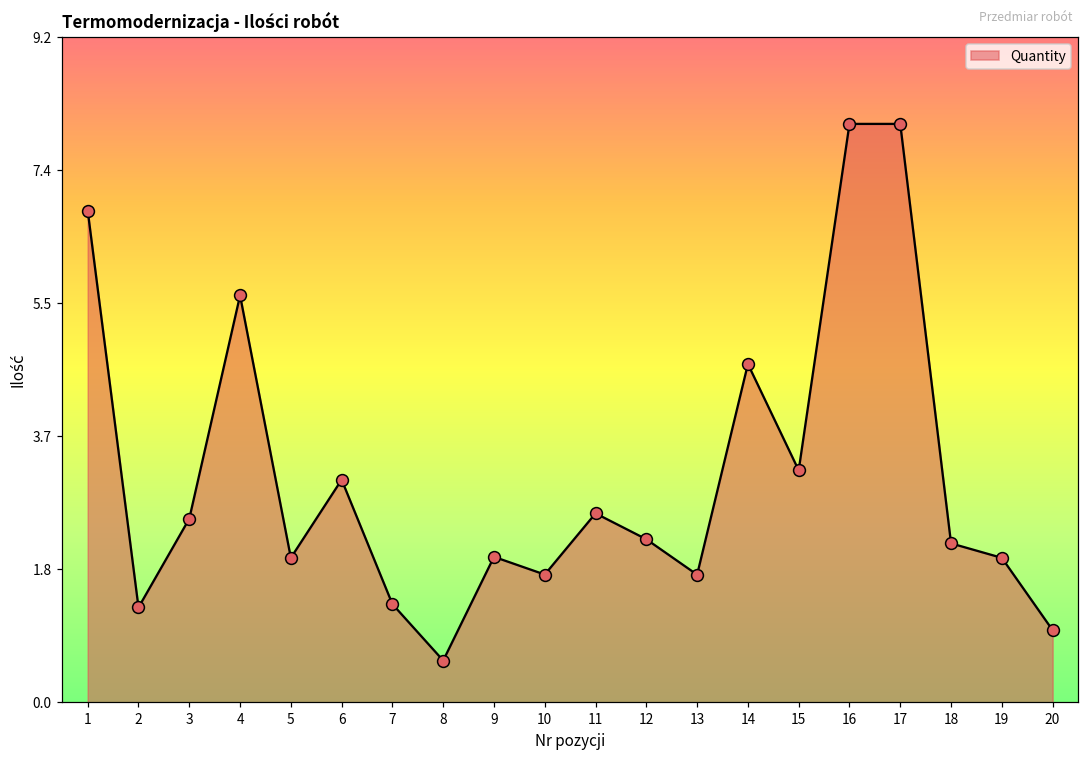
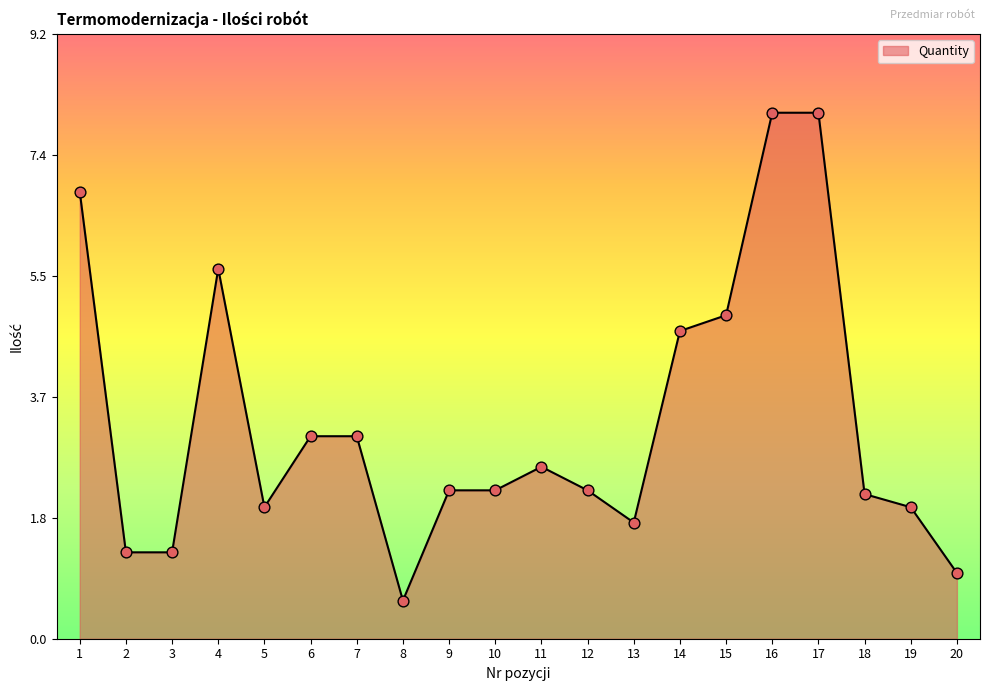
3: 2.5 -> 1.3
7: 1.4 -> 3.1
9: 2.0 -> 2.3
10: 1.8 -> 2.3
15: 3.2 -> 4.9
